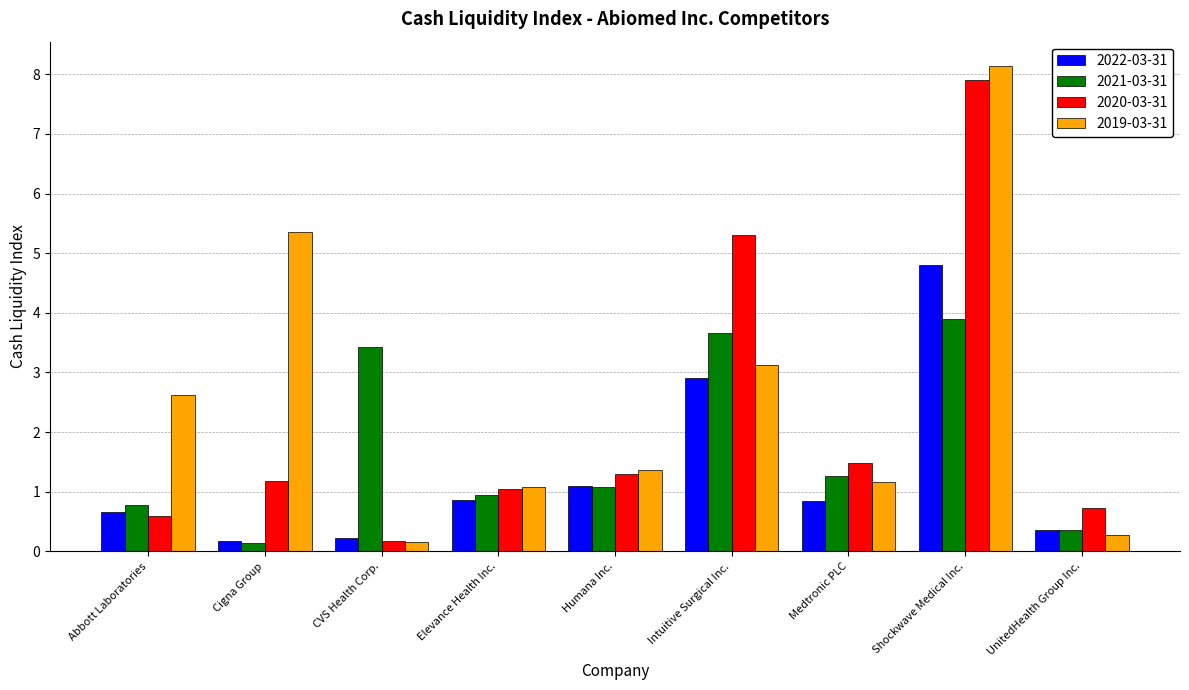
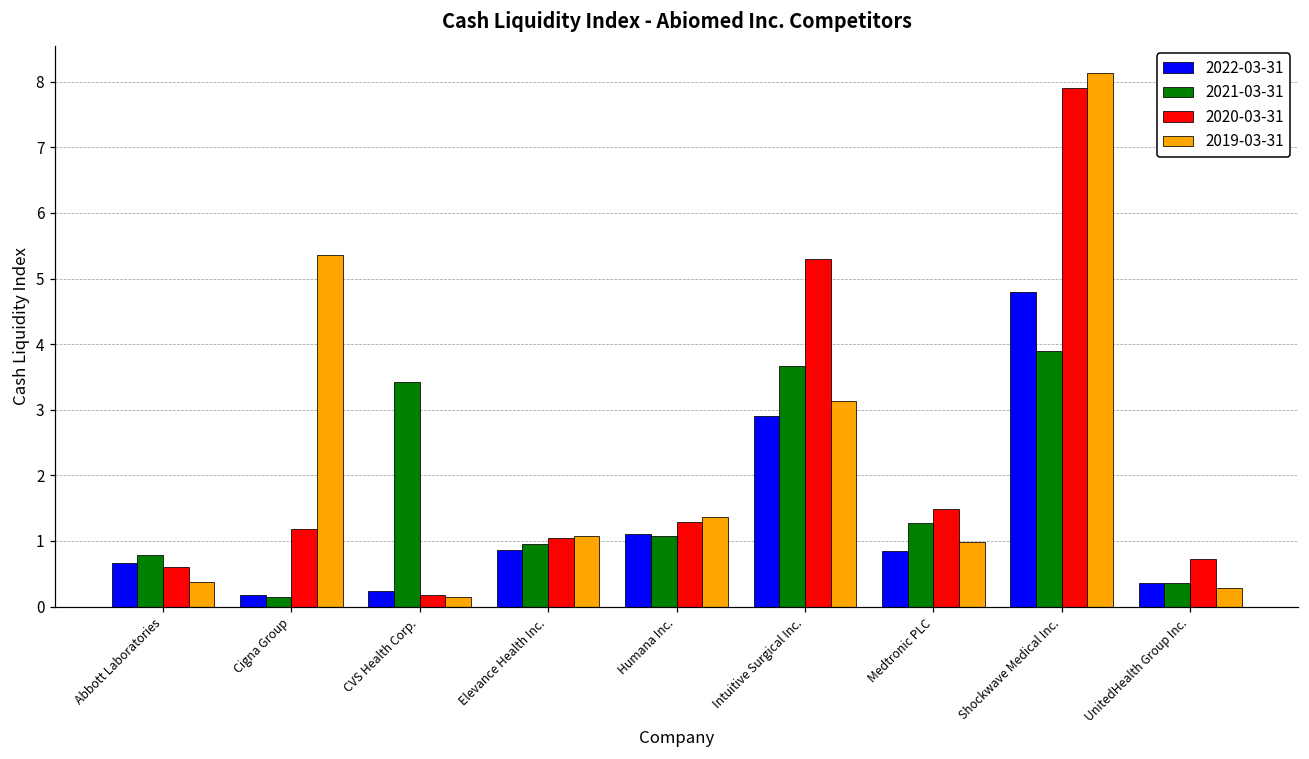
2019-03-31, Abbott Laboratories: 2.6 -> 0.4
2019-03-31, Medtronic PLC: 1.2 -> 1.0
